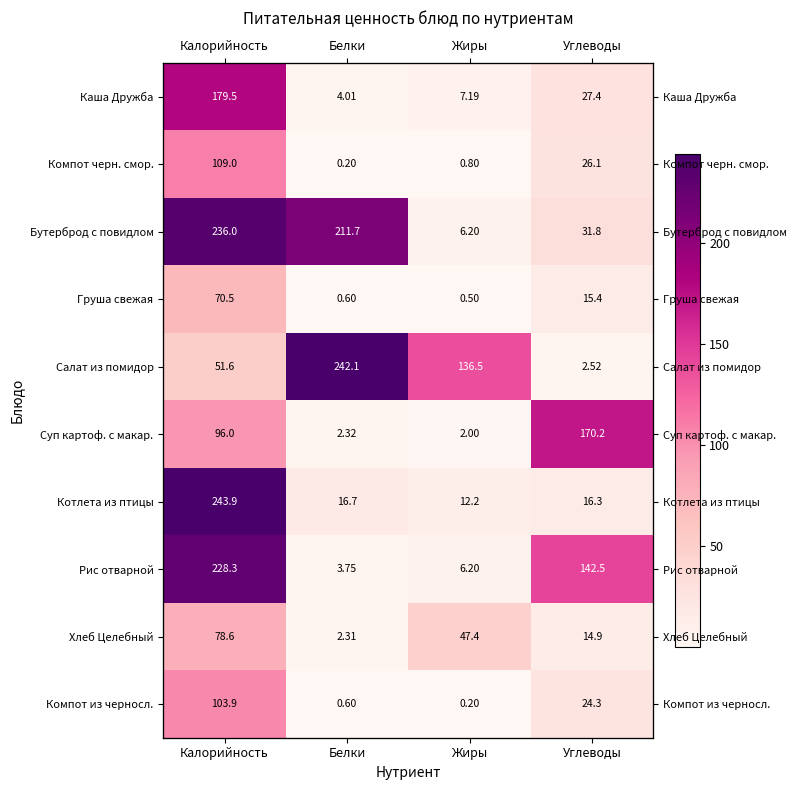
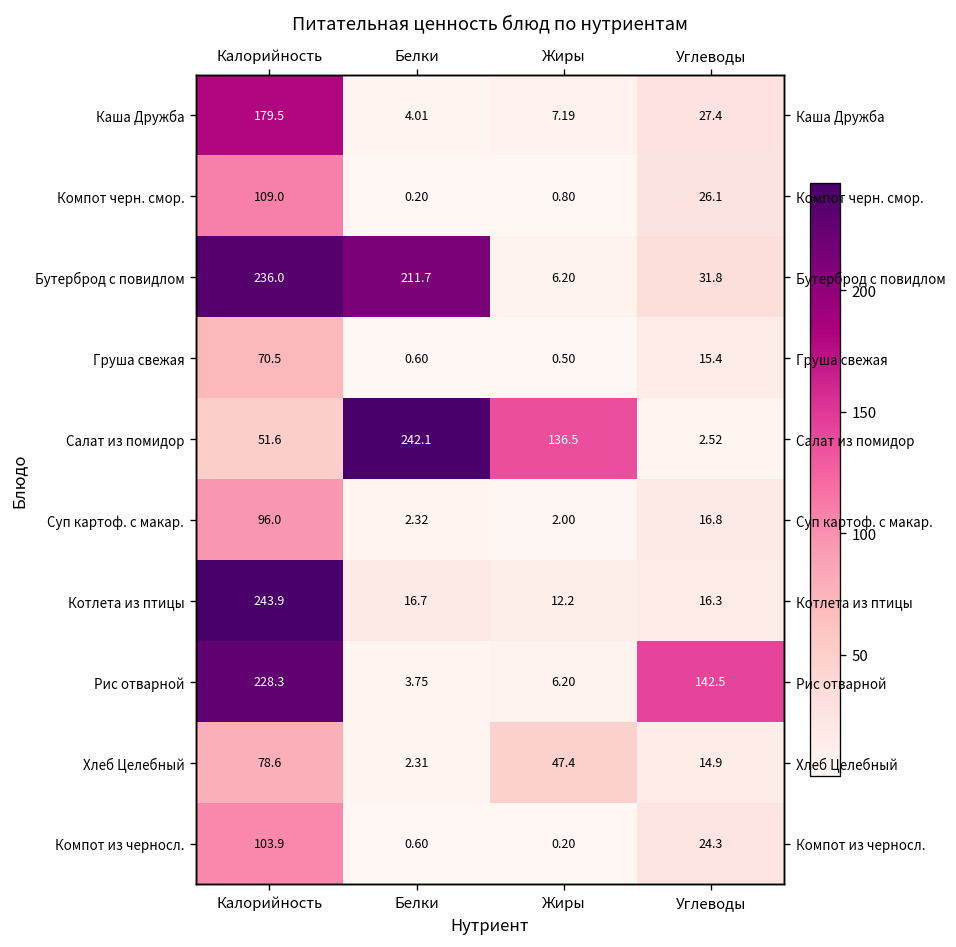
Суп картоф. с макар., Углеводы: 170.2 -> 16.8
